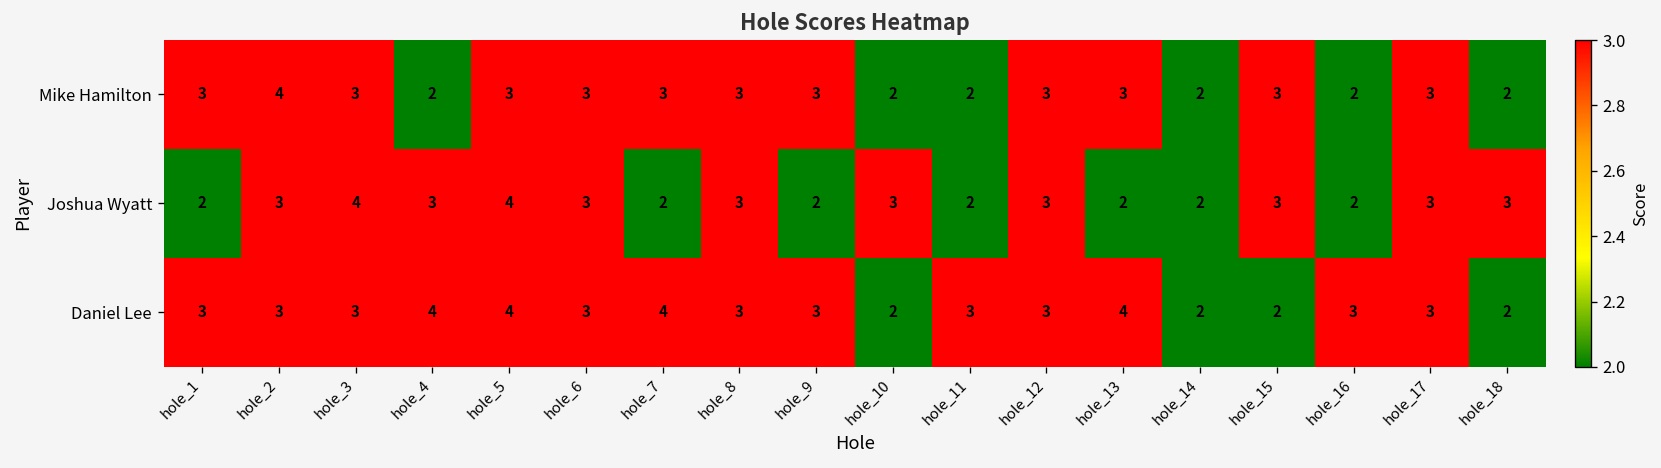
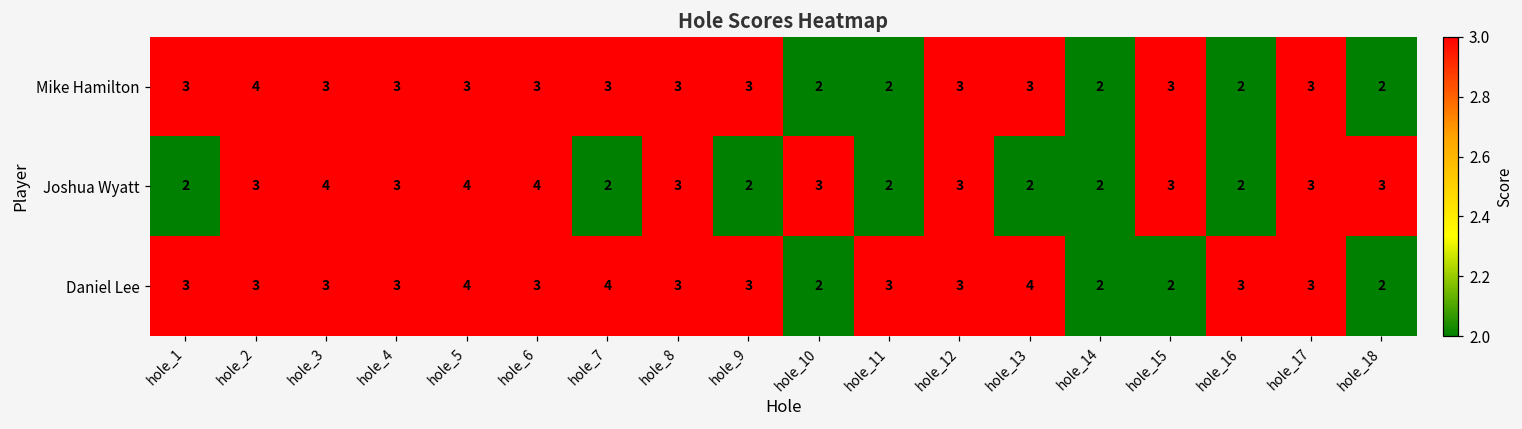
Mike Hamilton, hole_4: 2 -> 3
Joshua Wyatt, hole_6: 3 -> 4
Daniel Lee, hole_4: 4 -> 3
